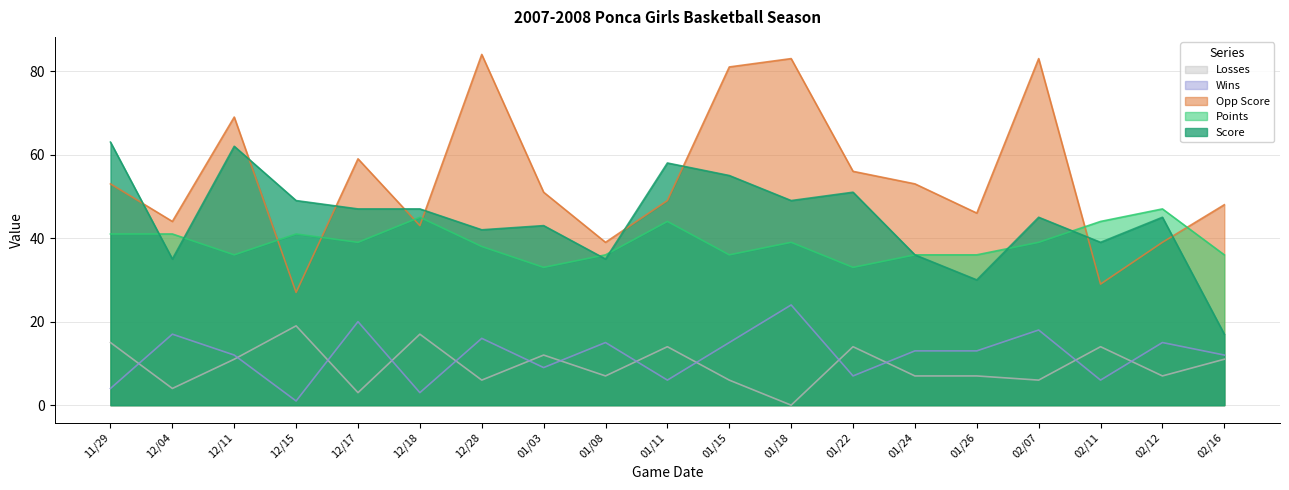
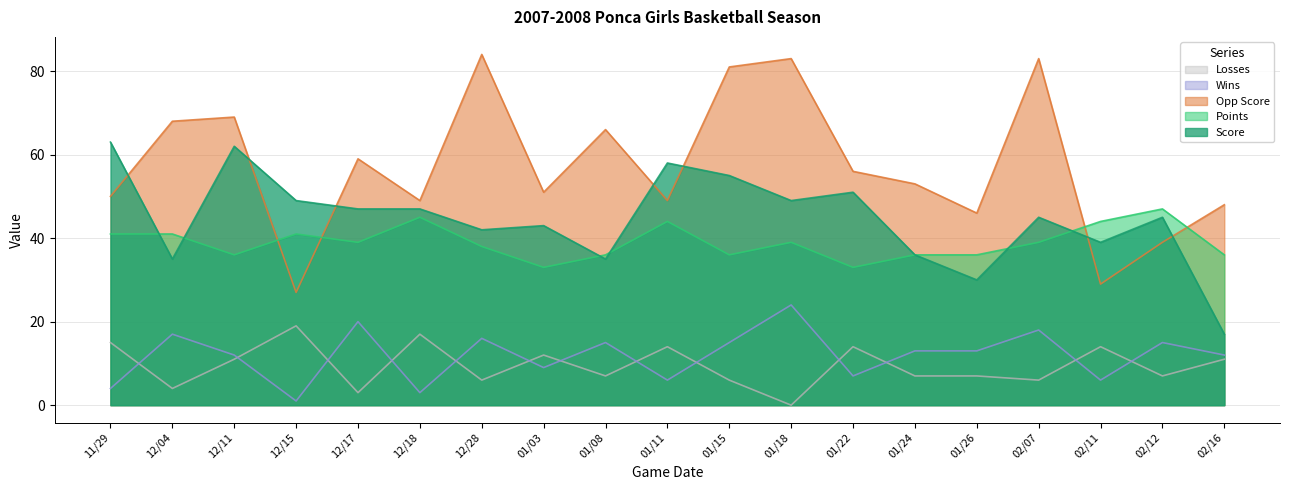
Opp Score, 11/29: 53 -> 50
Opp Score, 12/04: 44 -> 68
Opp Score, 12/18: 43 -> 49
Opp Score, 01/08: 39 -> 66
